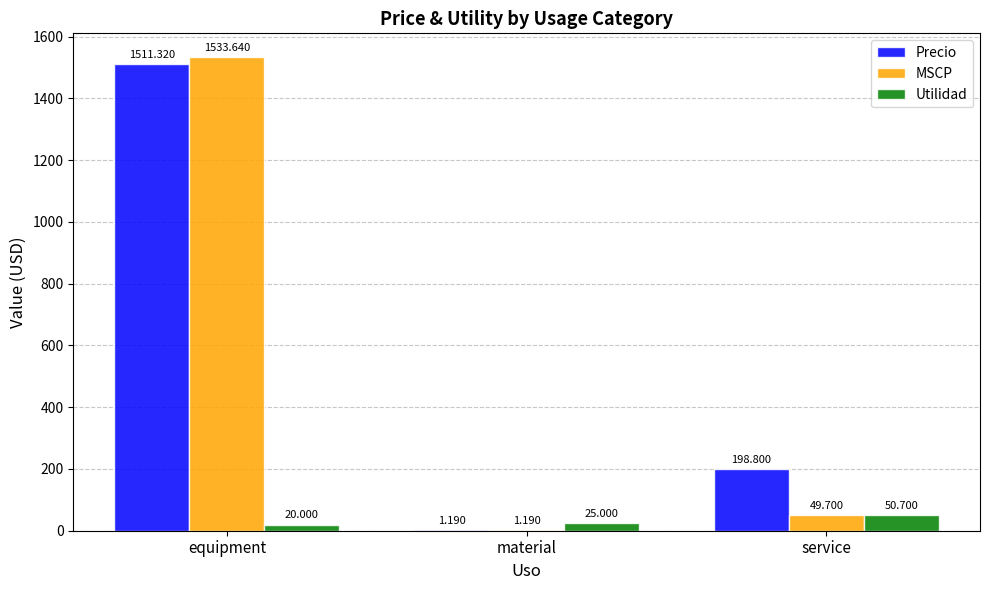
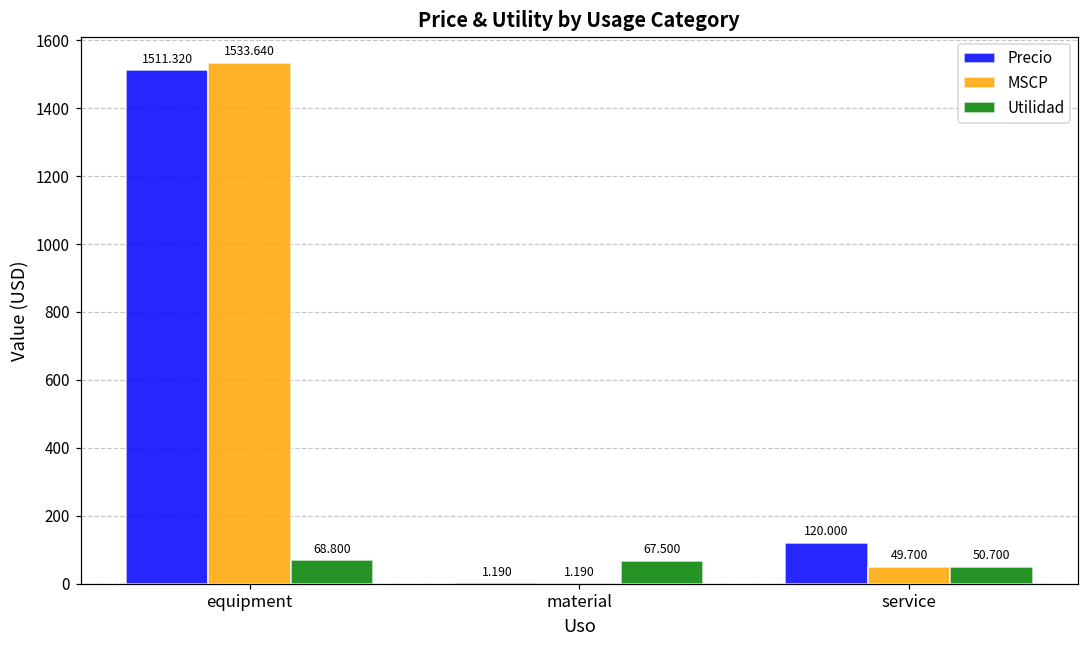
Utilidad, equipment: 20.000 -> 68.800
Utilidad, material: 25.000 -> 67.500
Precio, service: 198.800 -> 120.000
